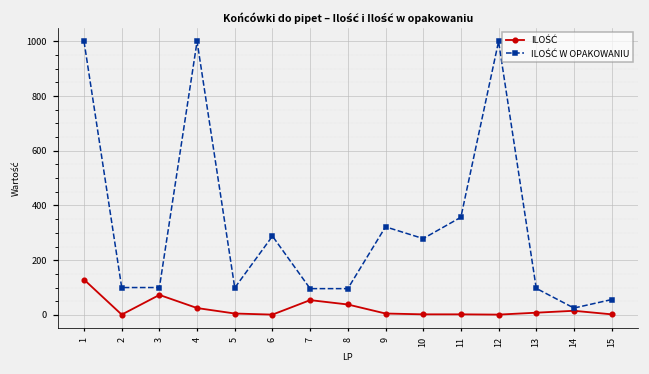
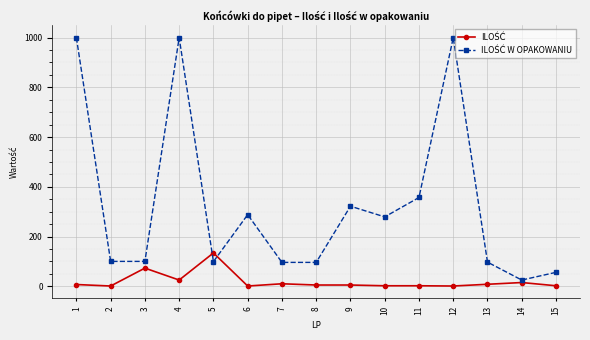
ILOŚĆ, 1: 130 -> 10
ILOŚĆ, 5: 10 -> 130
ILOŚĆ, 7: 50 -> 10
ILOŚĆ, 8: 40 -> 10
